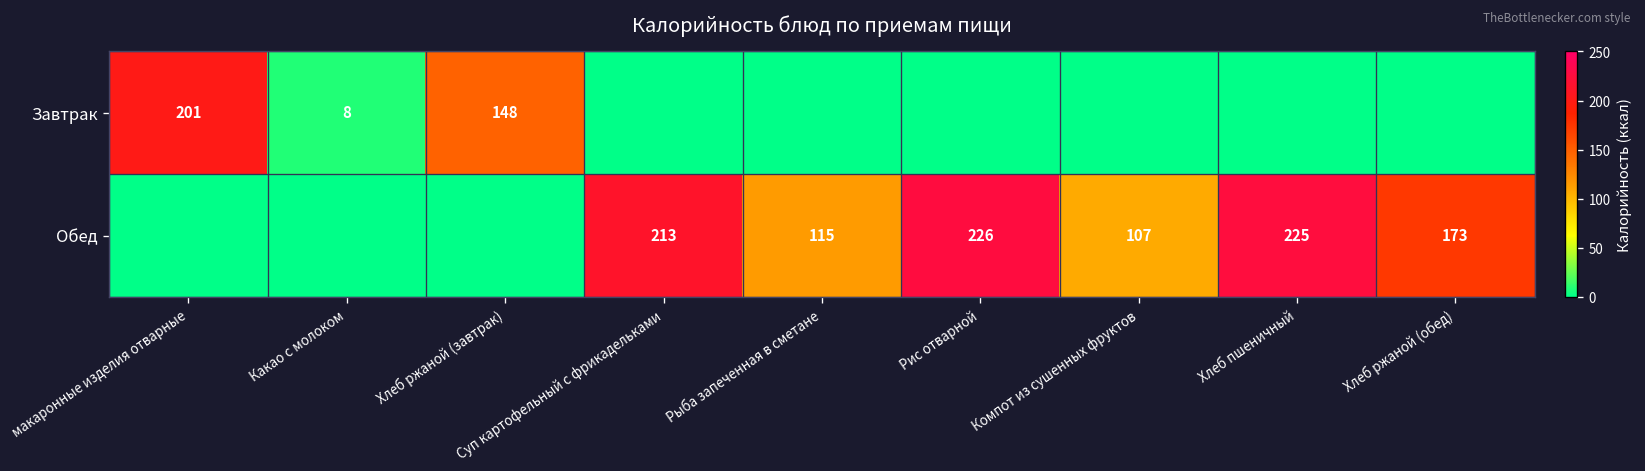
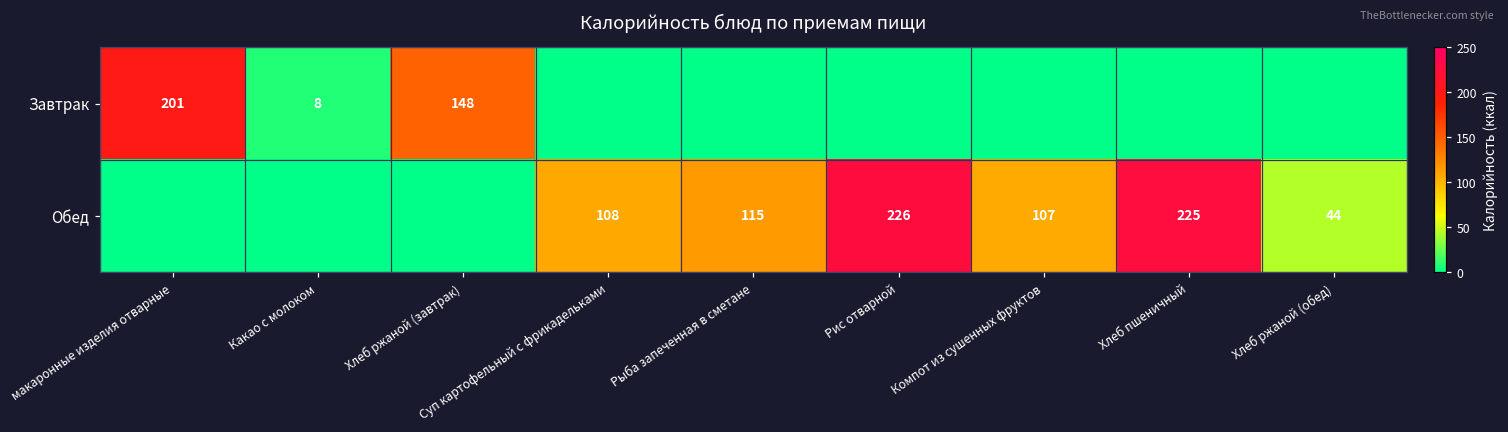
Обед, Суп картофельный с фрикадельками: 213 -> 108
Обед, Хлеб ржаной (обед): 173 -> 44
